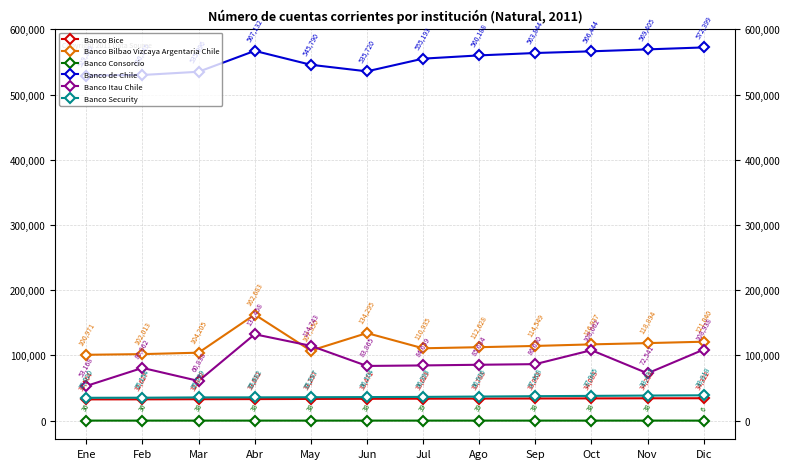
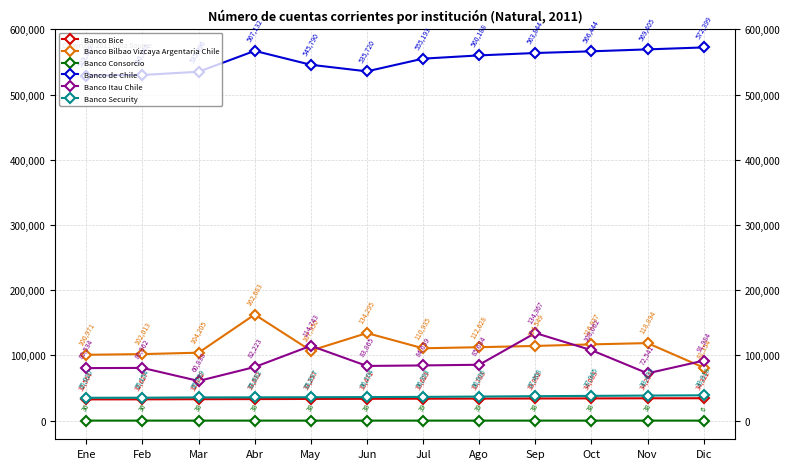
Banco Itau Chile, Ene: 53,168 -> 80,534
Banco Itau Chile, Abr: 132,458 -> 82,223
Banco Itau Chile, Sep: 86,630 -> 134,367
Banco Bilbao Vizcaya Argentaria Chile, Dic: 121,040 -> 81,354
Banco Itau Chile, Dic: 108,938 -> 91,984
